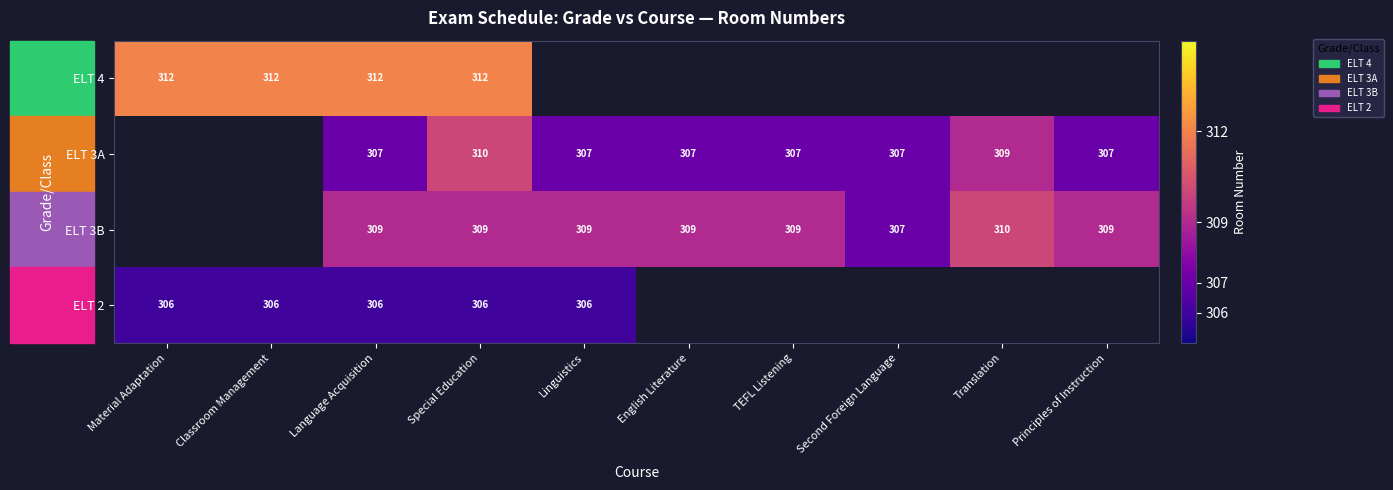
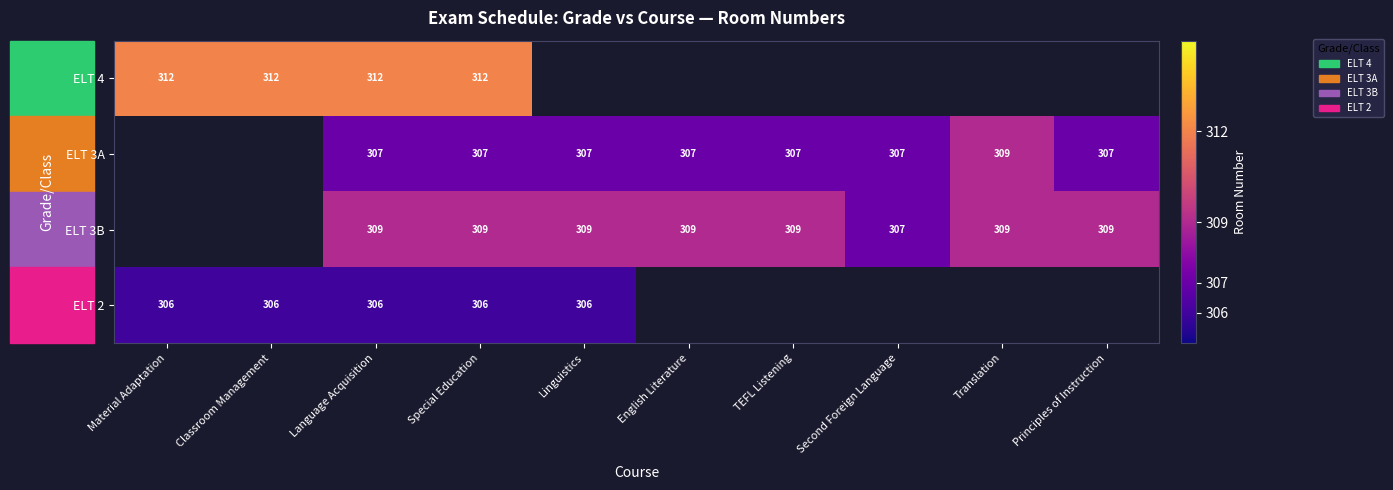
ELT 3A, Special Education: 310 -> 307
ELT 3B, Translation: 310 -> 309
